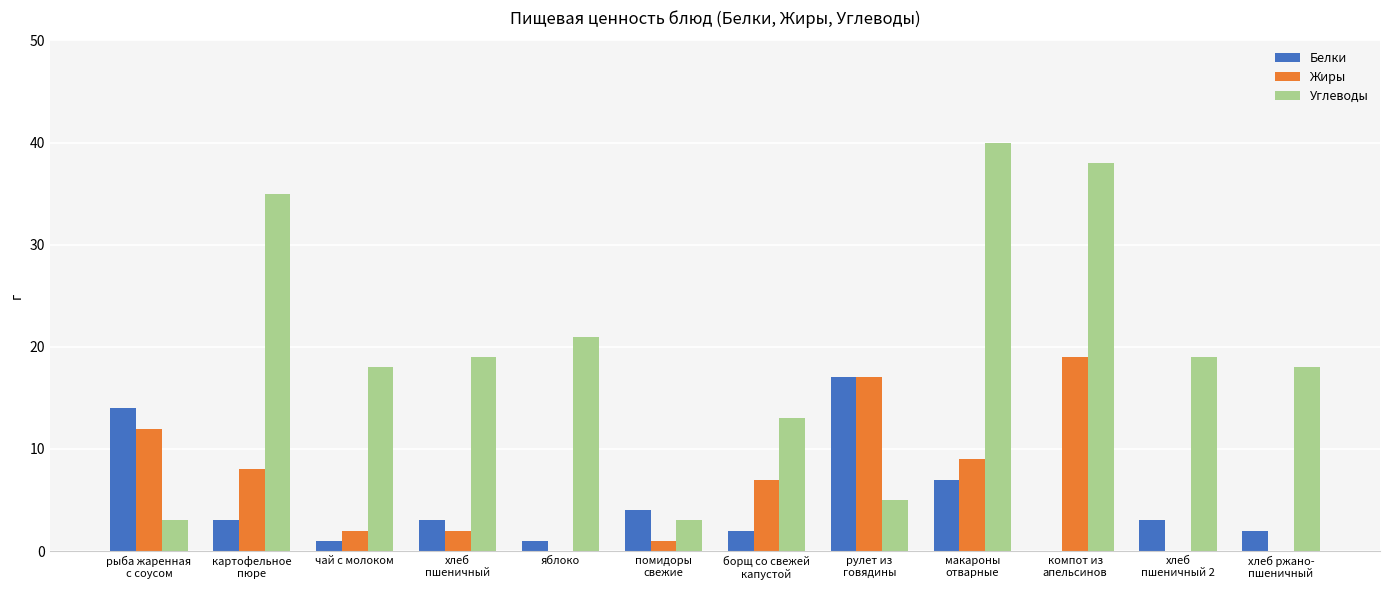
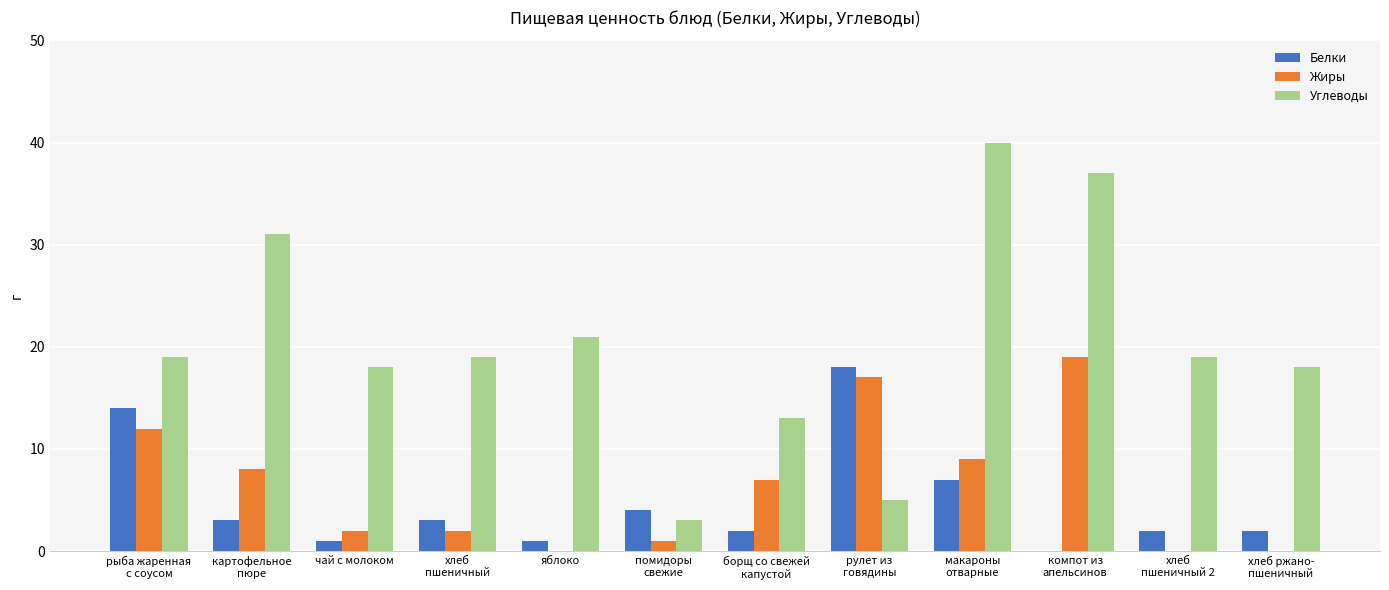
Углеводы, рыба жаренная с соусом: 3 -> 19
Углеводы, картофельное пюре: 35 -> 31
Белки, рулет из говядины: 17 -> 18
Углеводы, компот из апельсинов: 38 -> 37
Белки, хлеб пшеничный 2: 3 -> 2
